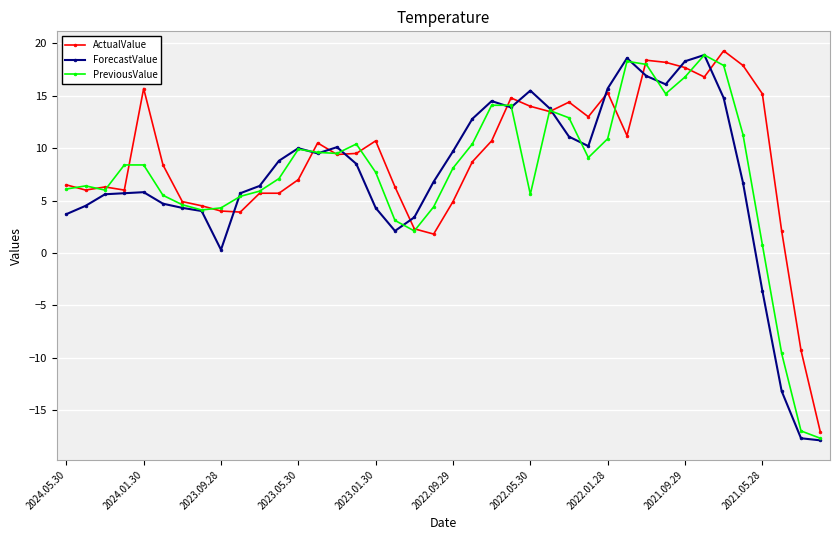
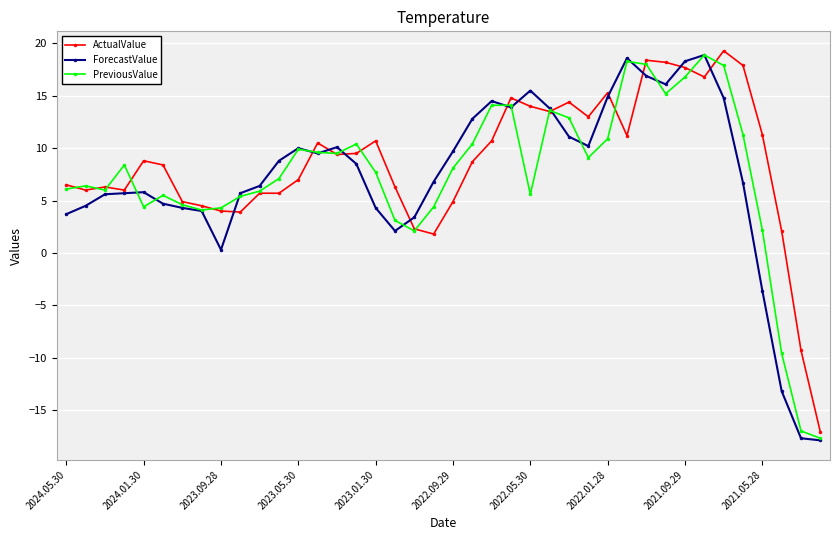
ActualValue, 2024.01.30: 15.7 -> 8.8
PreviousValue, 2024.01.30: 8.4 -> 4.4
ForecastValue, 2022.01.28: 15.7 -> 14.9
ActualValue, 2021.05.28: 15.2 -> 11.3
PreviousValue, 2021.05.28: 0.8 -> 2.2
